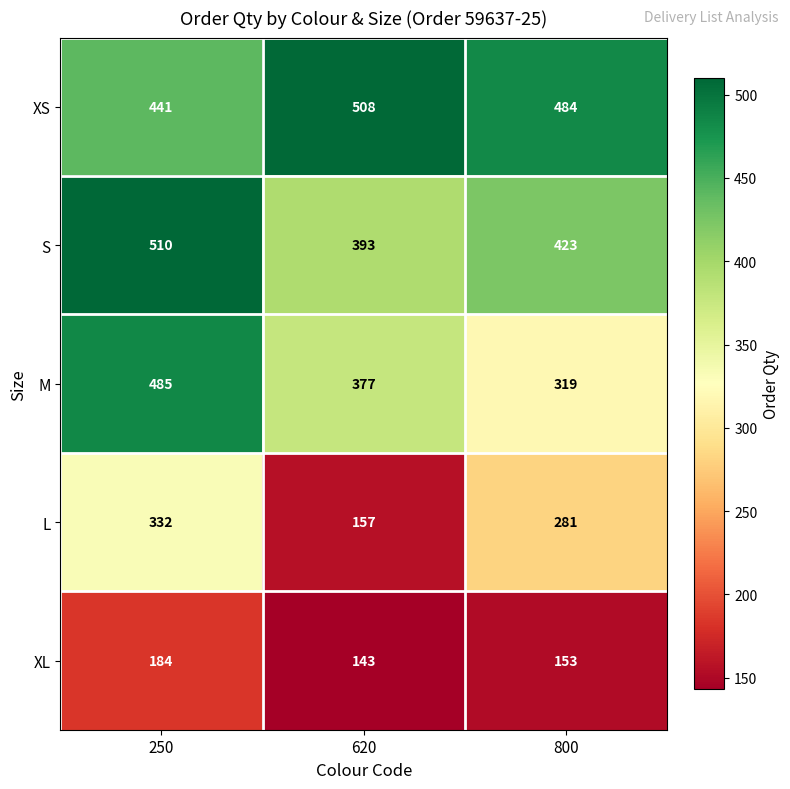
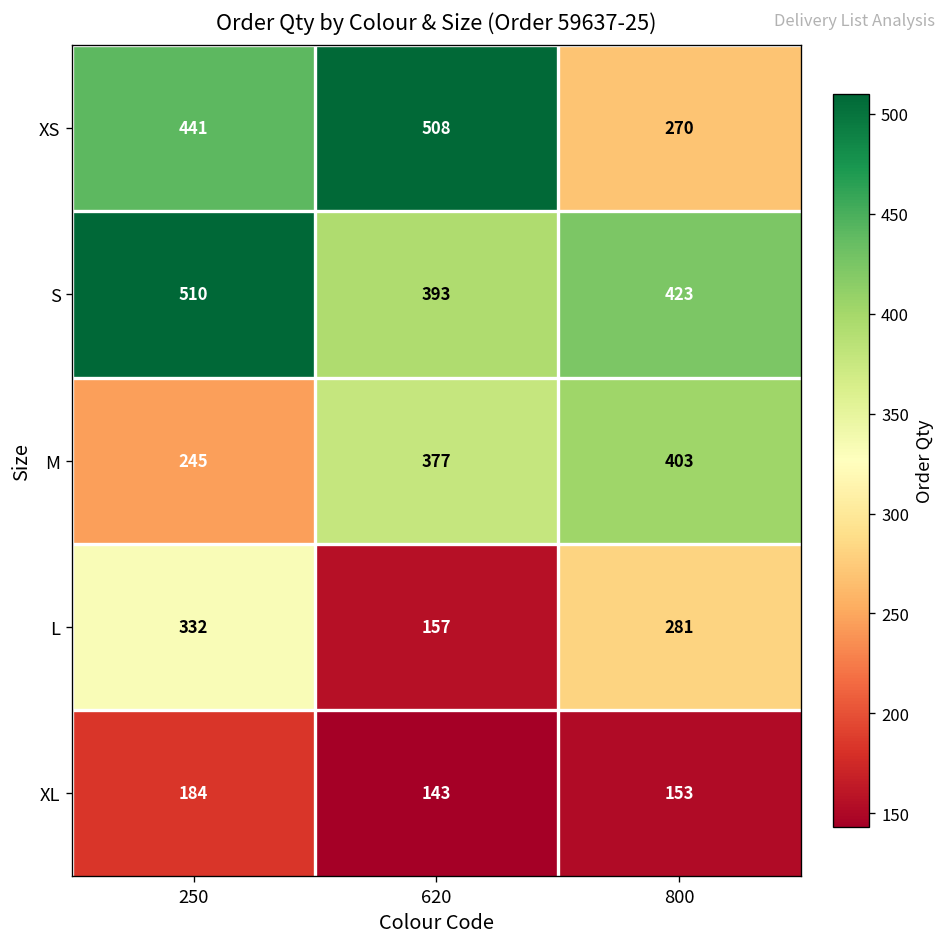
XS, 800: 484 -> 270
M, 250: 485 -> 245
M, 800: 319 -> 403
